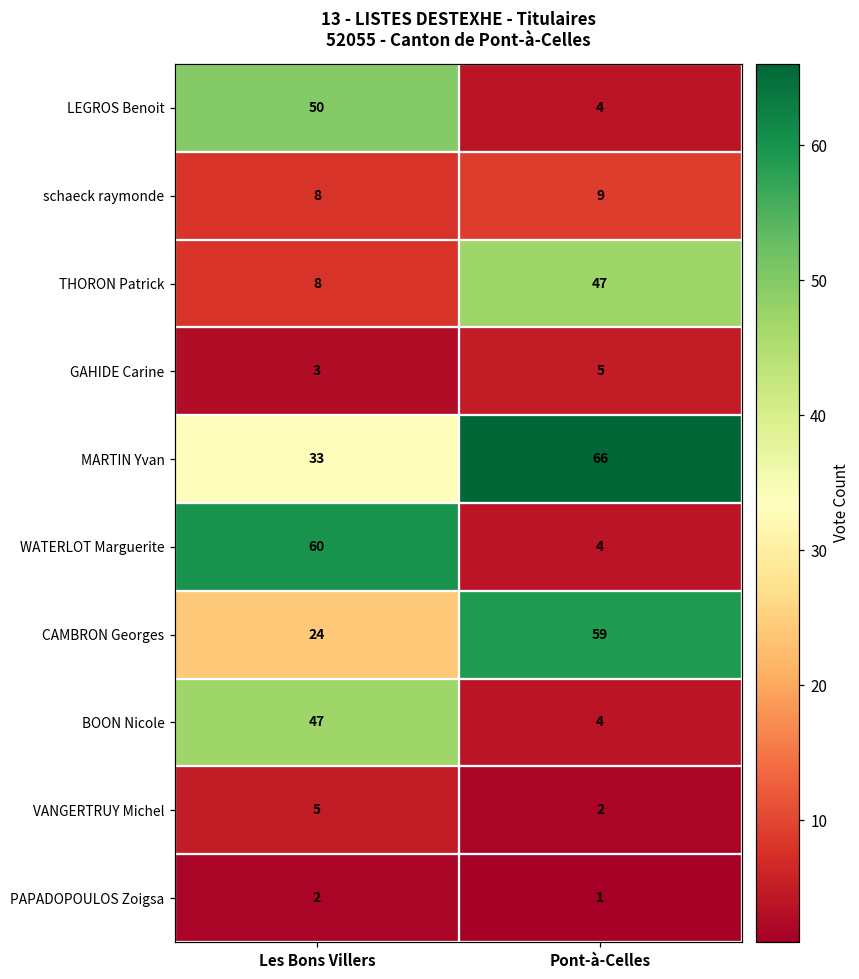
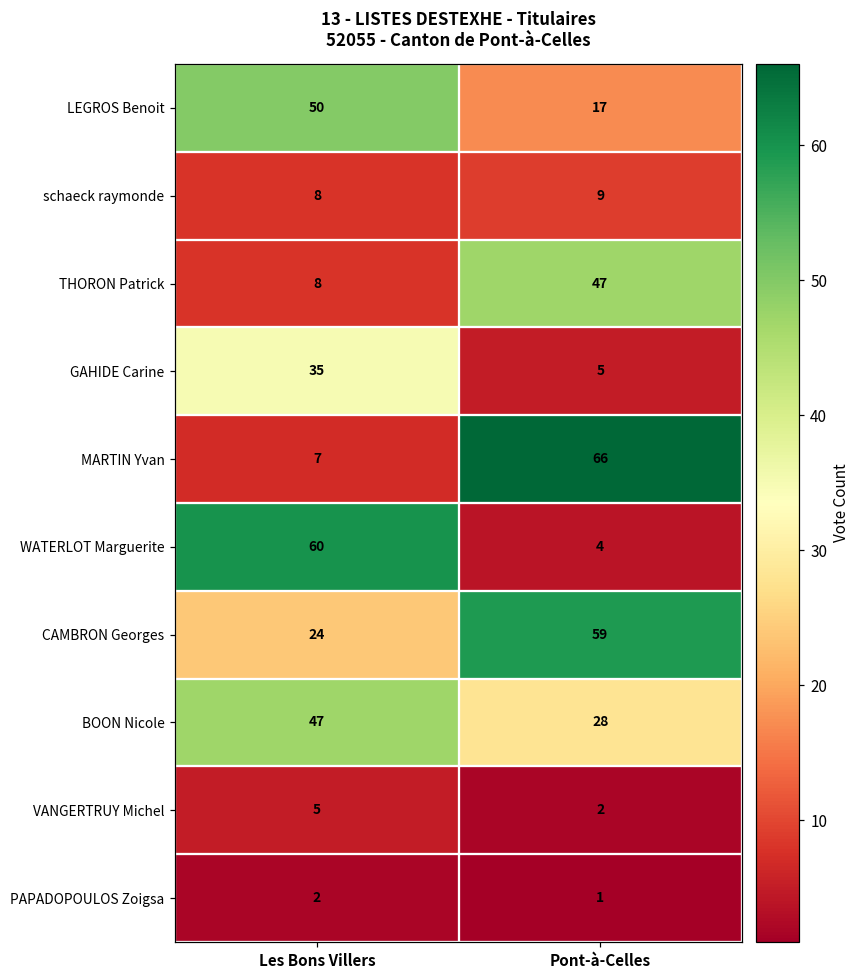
LEGROS Benoit, Pont-à-Celles: 4 -> 17
GAHIDE Carine, Les Bons Villers: 3 -> 35
MARTIN Yvan, Les Bons Villers: 33 -> 7
BOON Nicole, Pont-à-Celles: 4 -> 28
